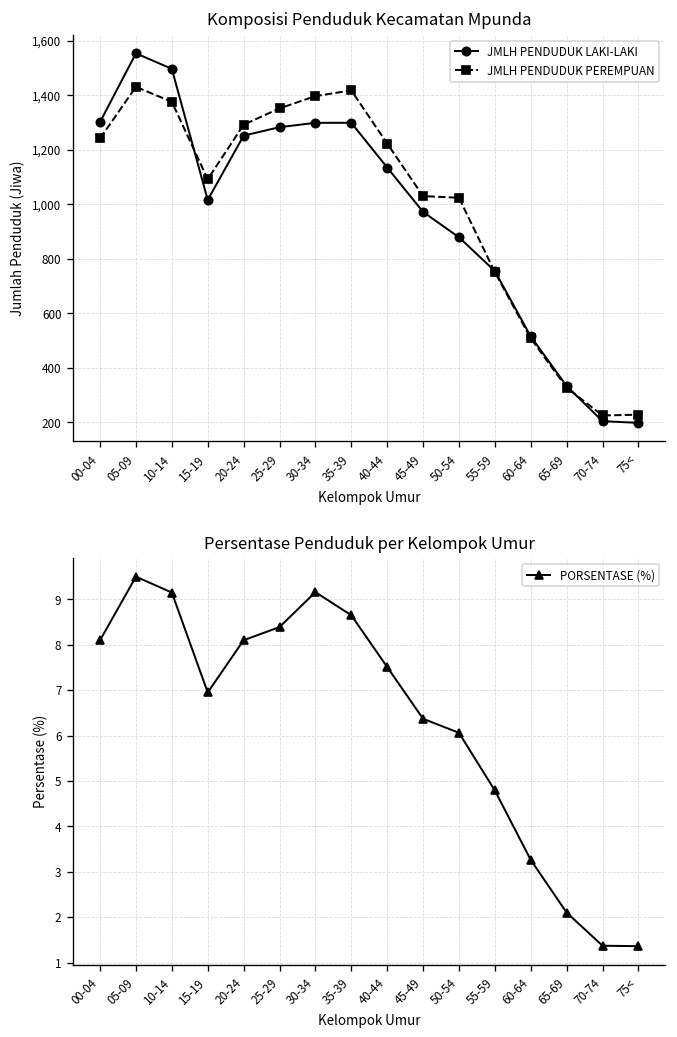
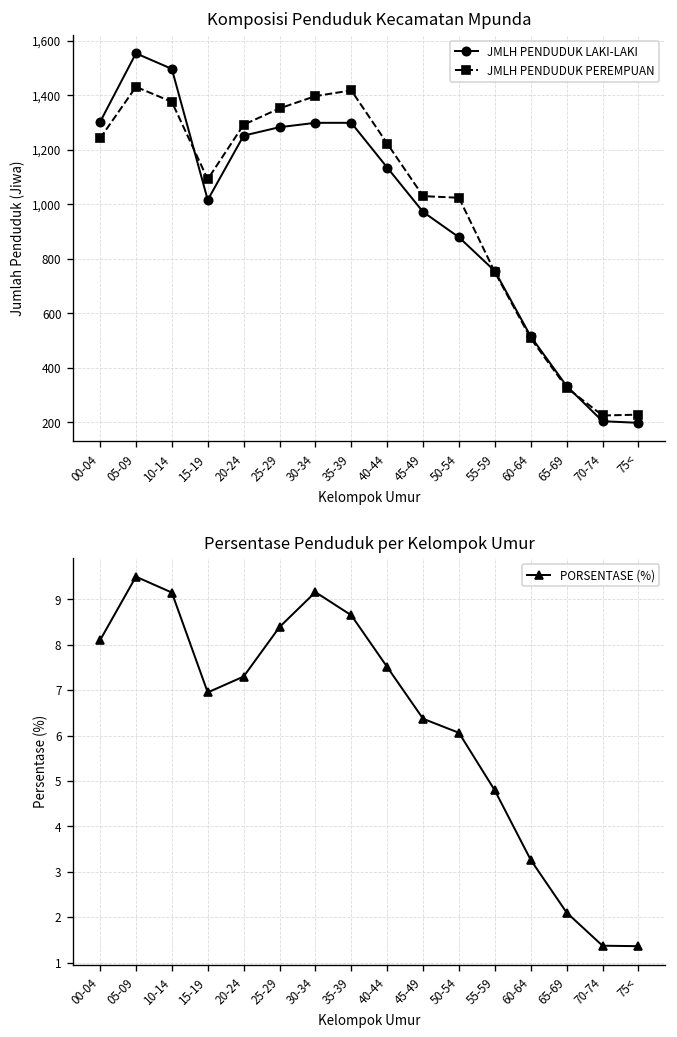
Persentase Penduduk per Kelompok Umur, 20-24: 8.1 -> 7.3
